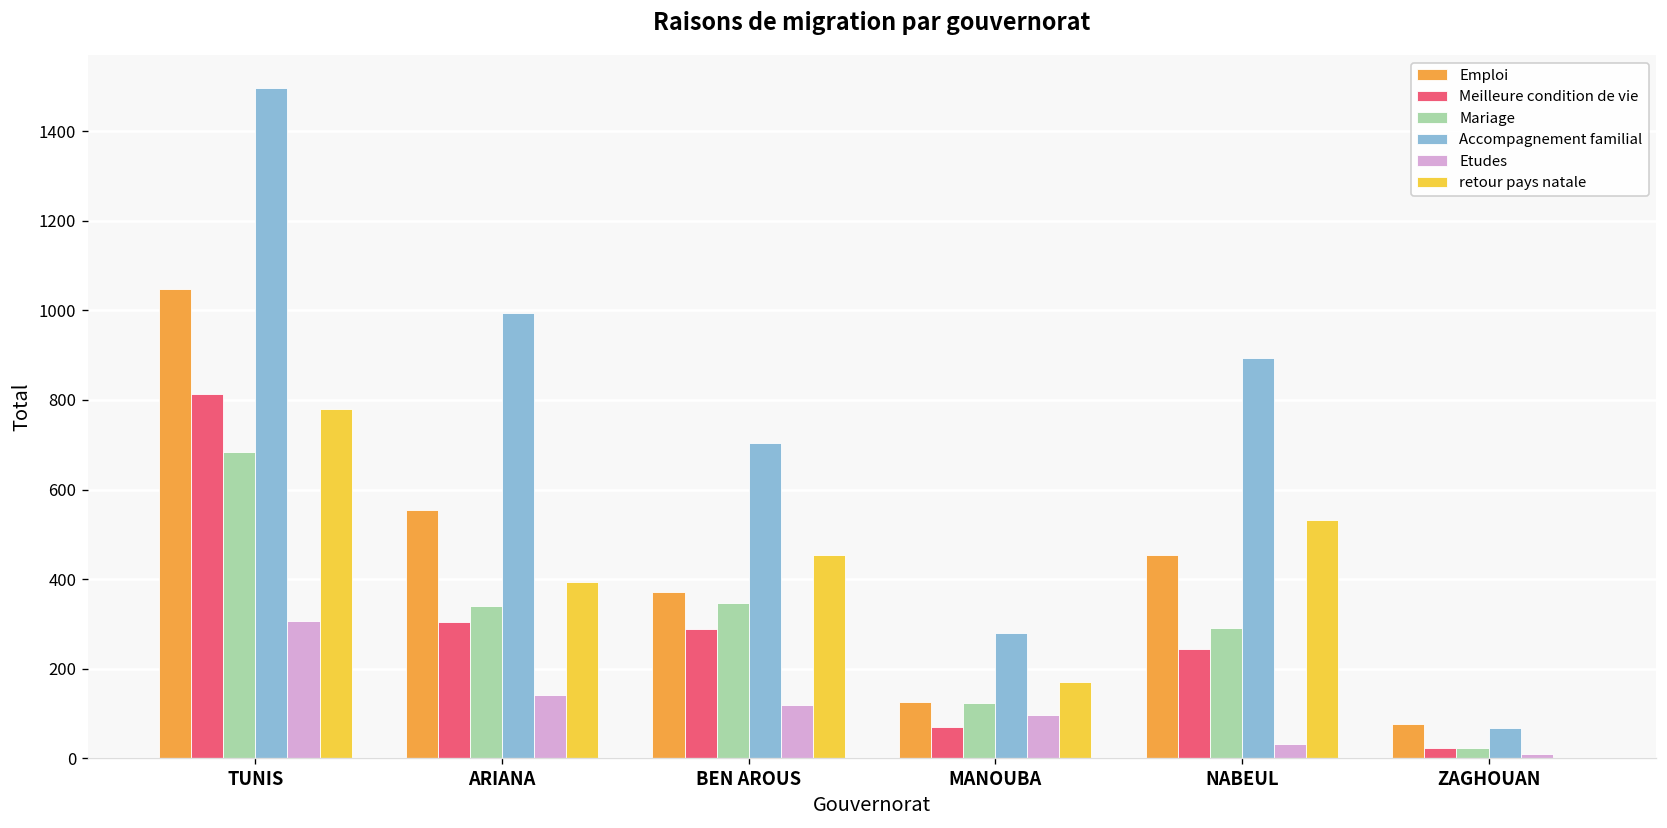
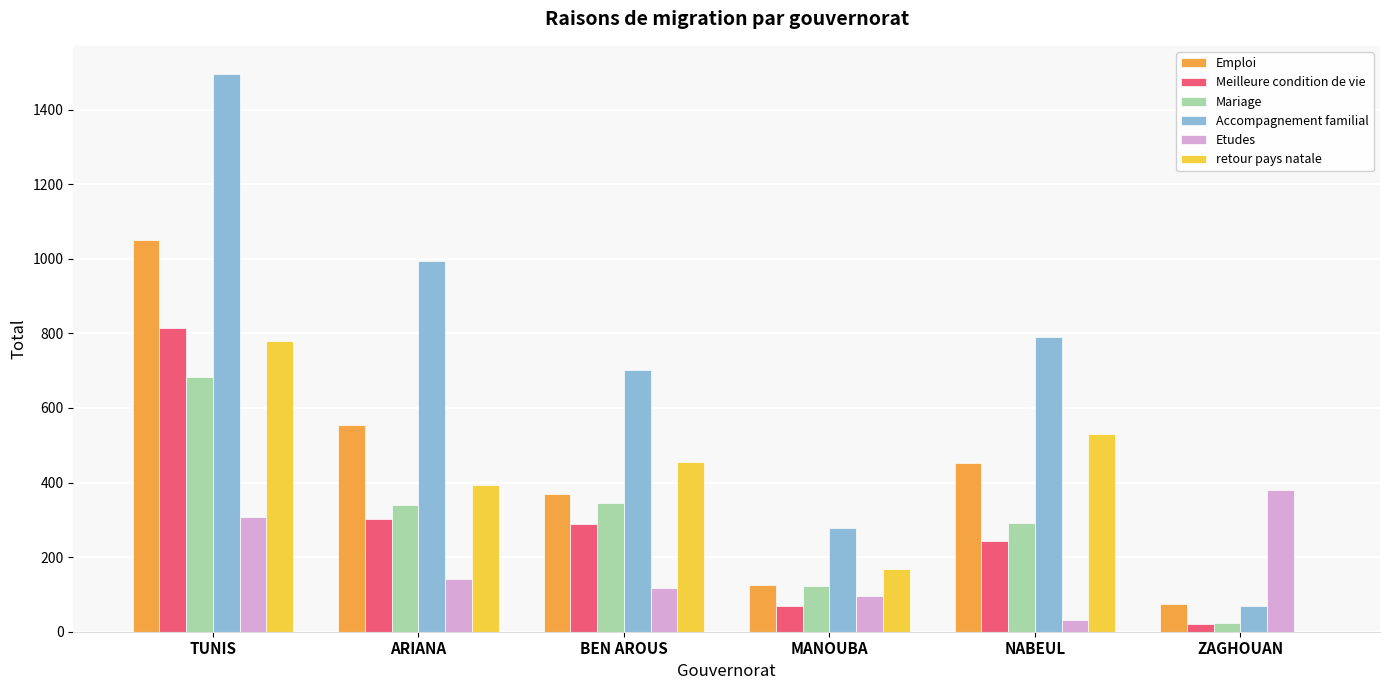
Accompagnement familial, NABEUL: 890 -> 790
Etudes, ZAGHOUAN: 10 -> 380
